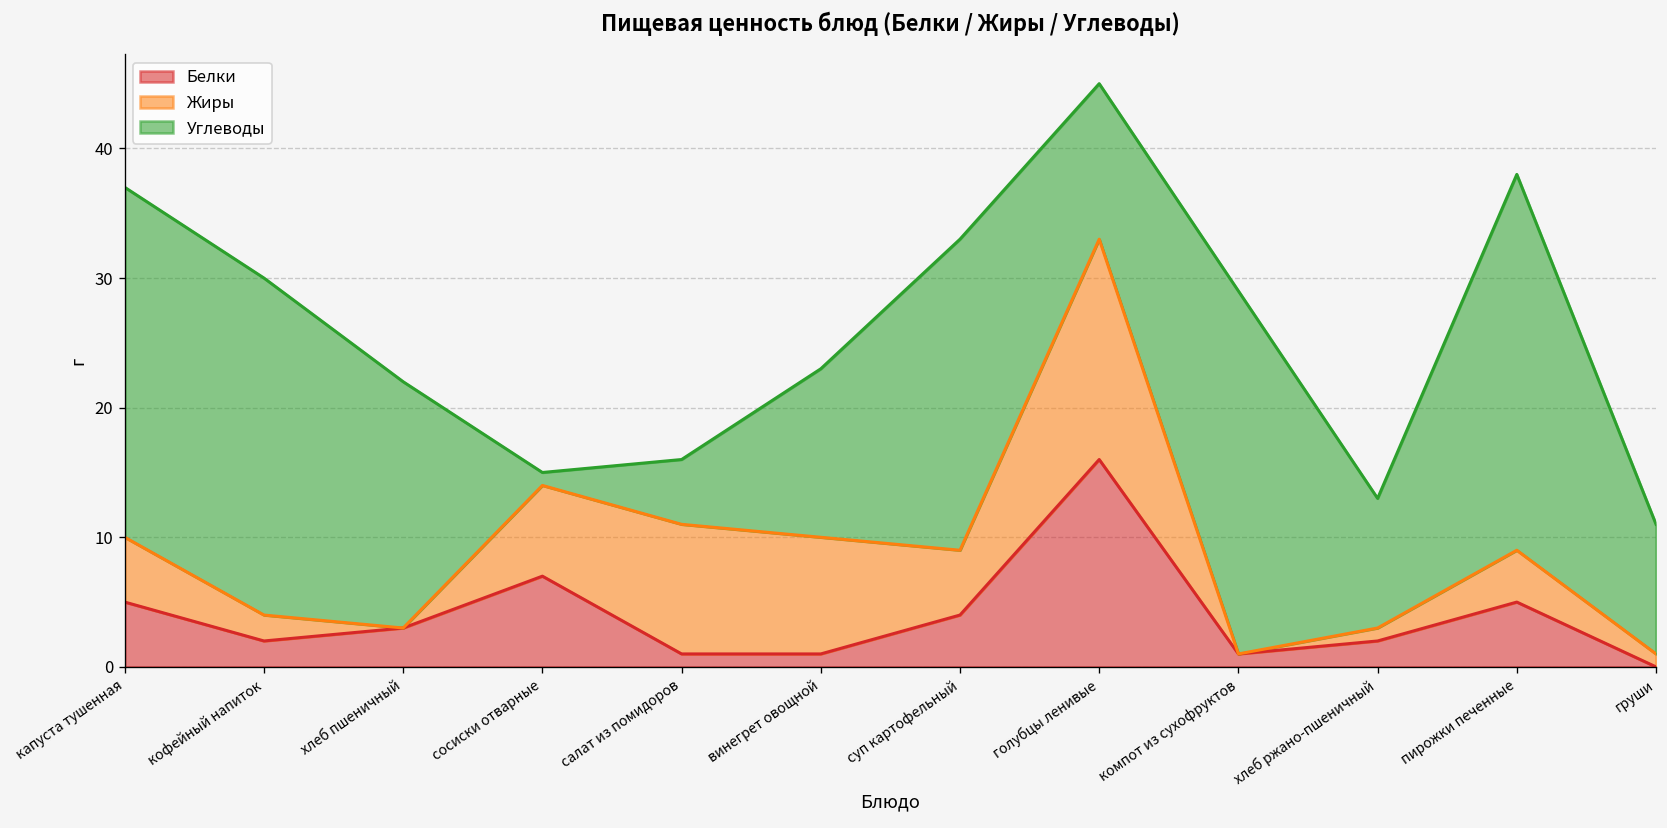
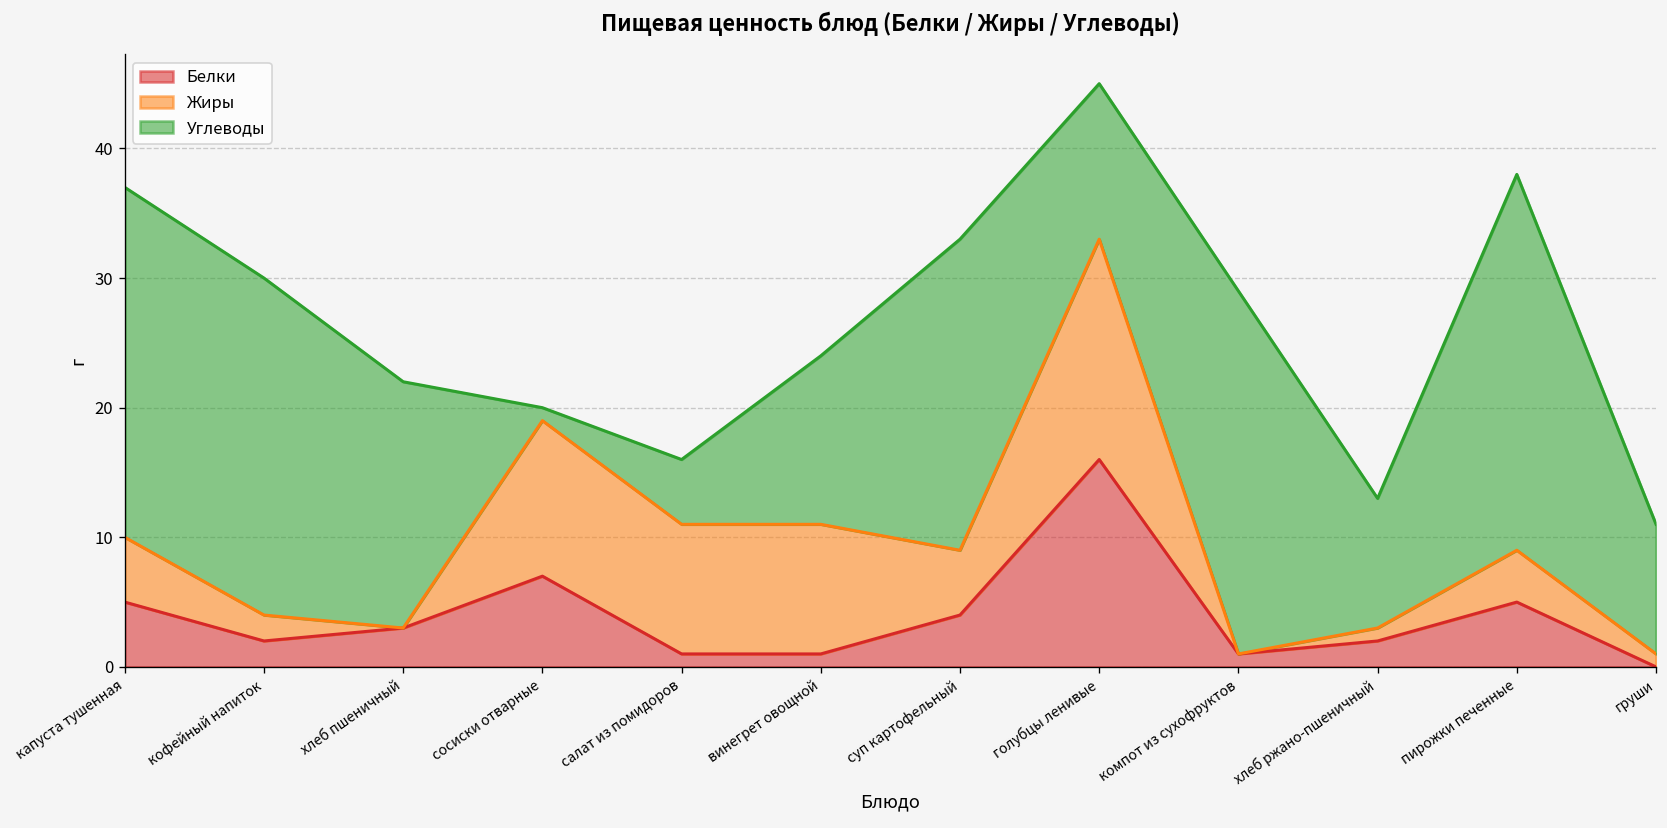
Жиры, сосиски отварные: 7 -> 12
Жиры, винегрет овощной: 9 -> 10
